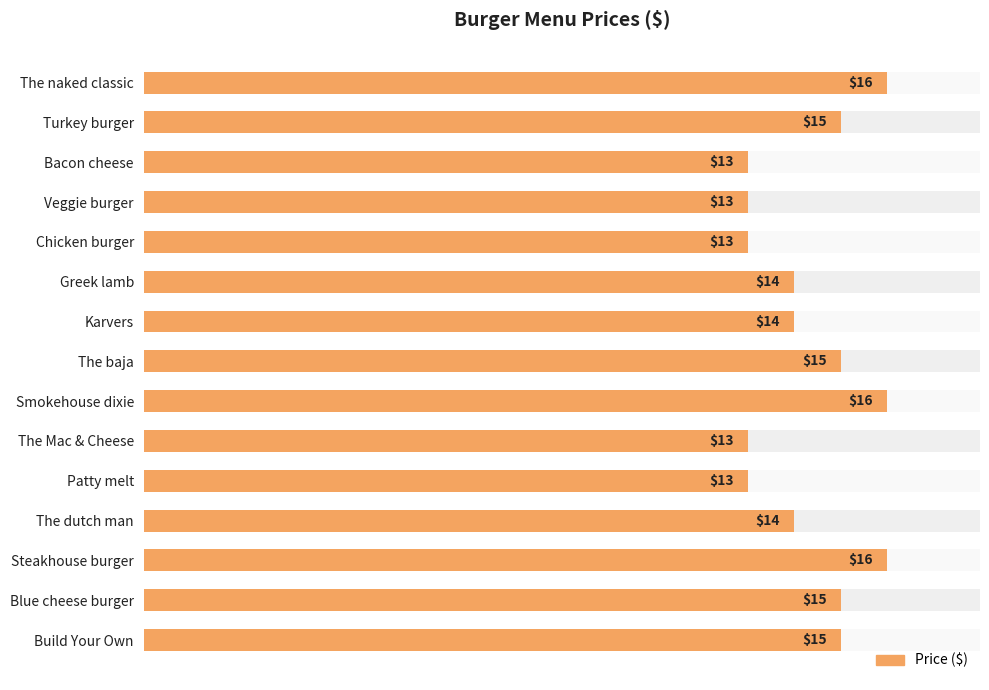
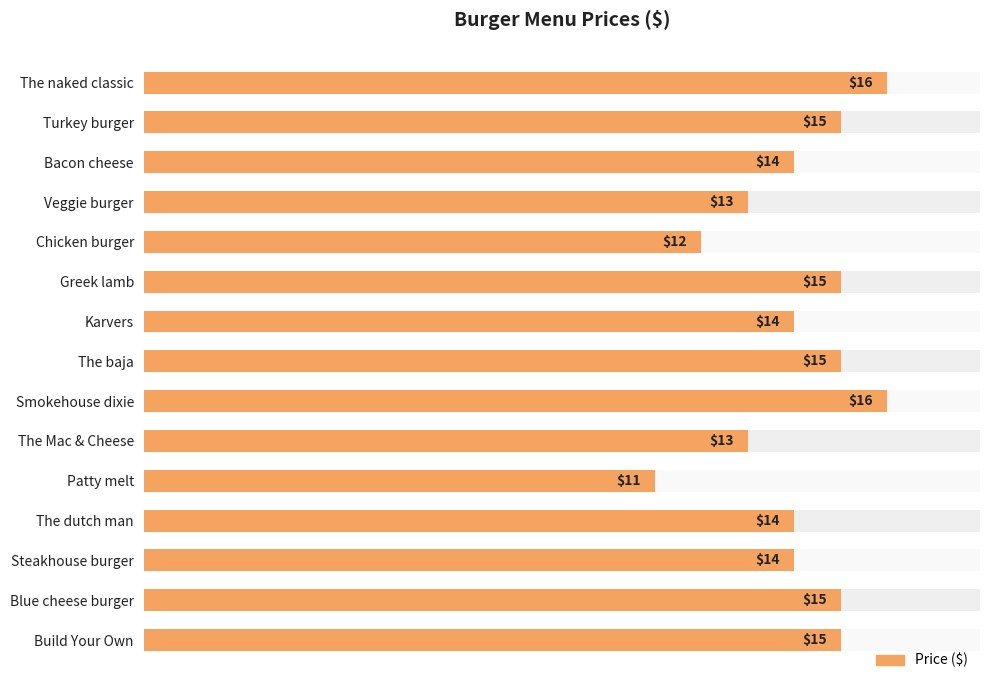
Price ($), Bacon cheese: $13 -> $14
Price ($), Chicken burger: $13 -> $12
Price ($), Greek lamb: $14 -> $15
Price ($), Patty melt: $13 -> $11
Price ($), Steakhouse burger: $16 -> $14
